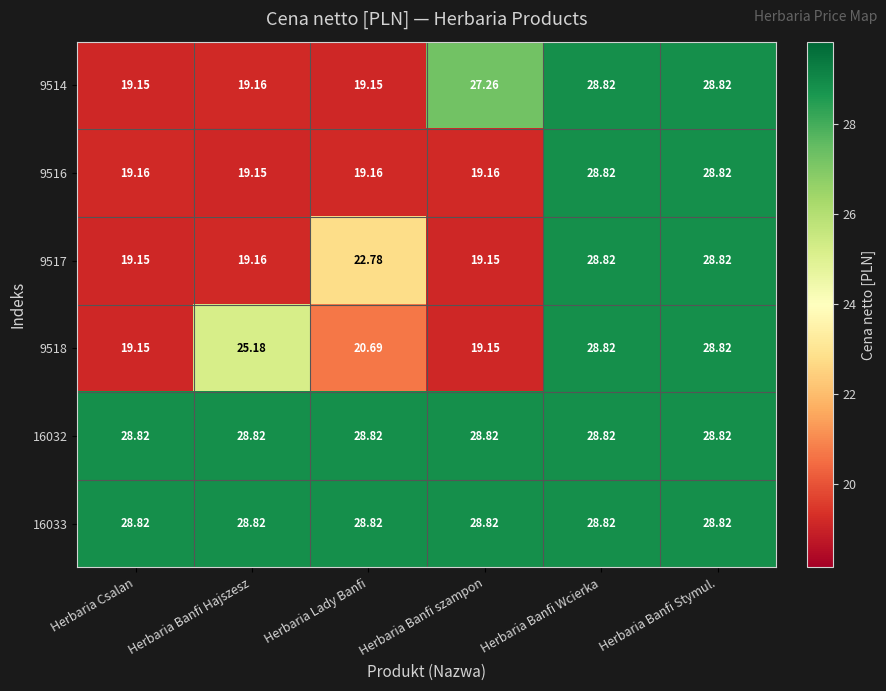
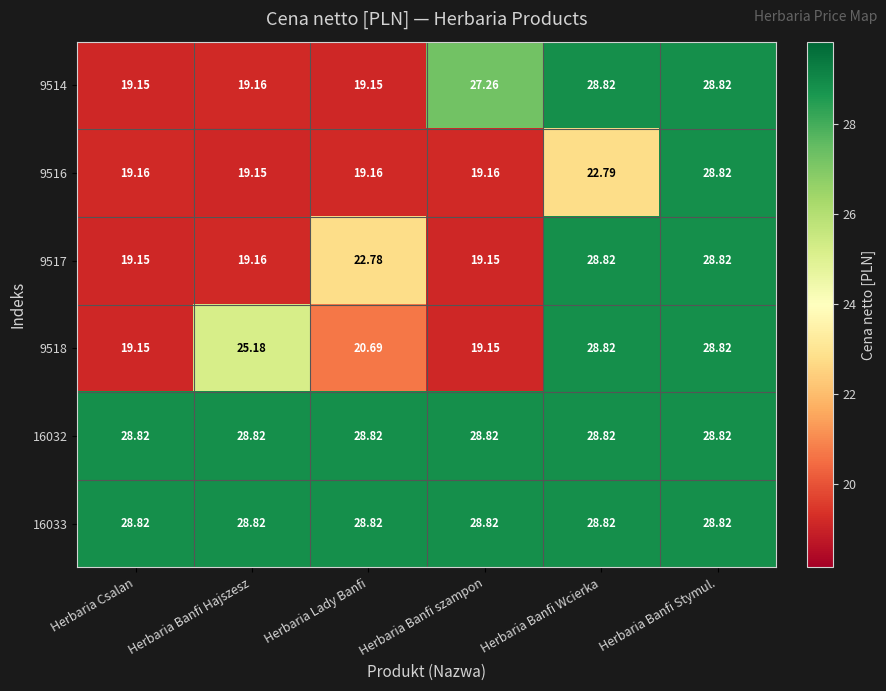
9516, Herbaria Banfi Wcierka: 28.82 -> 22.79
